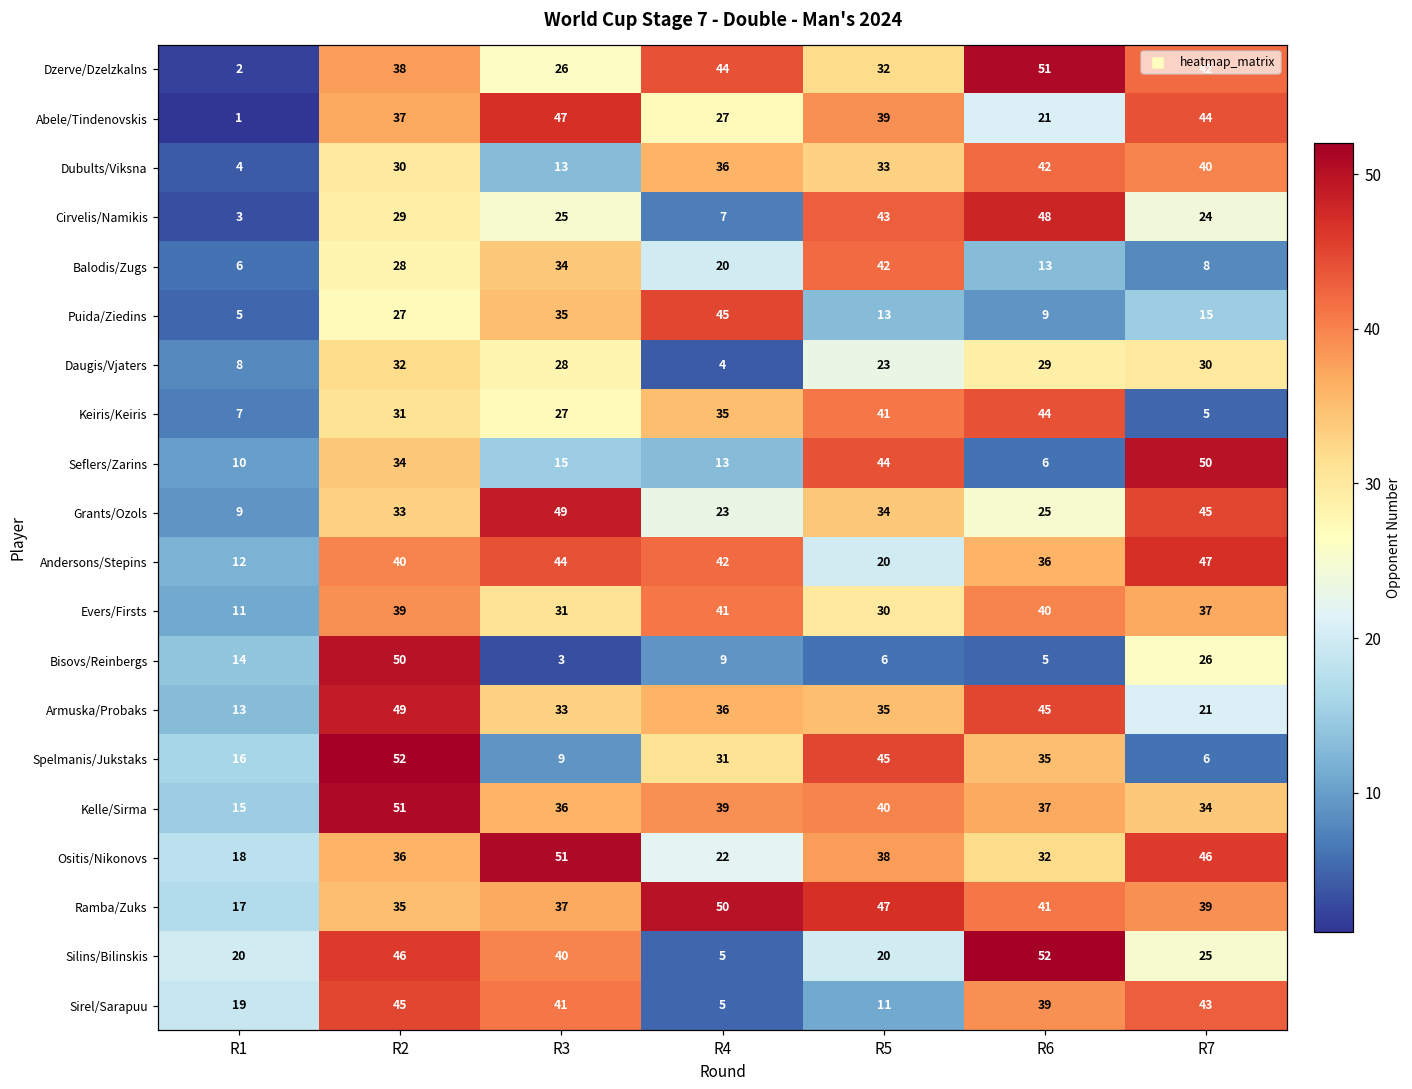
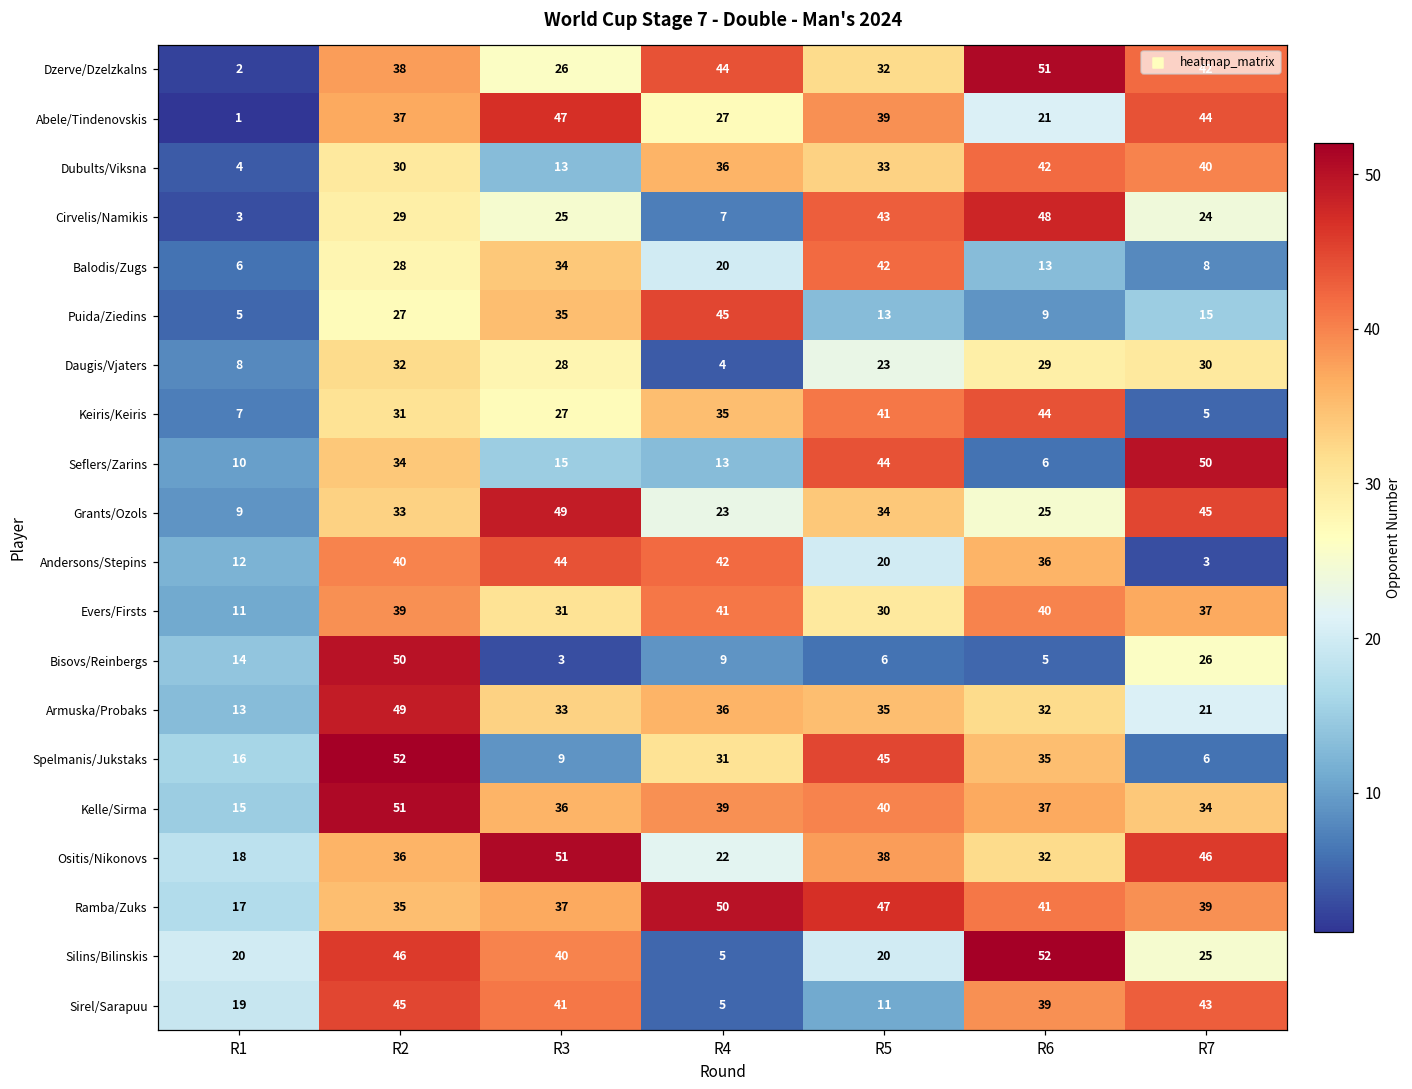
Andersons/Stepins, R7: 47 -> 3
Armuska/Probaks, R6: 45 -> 32
